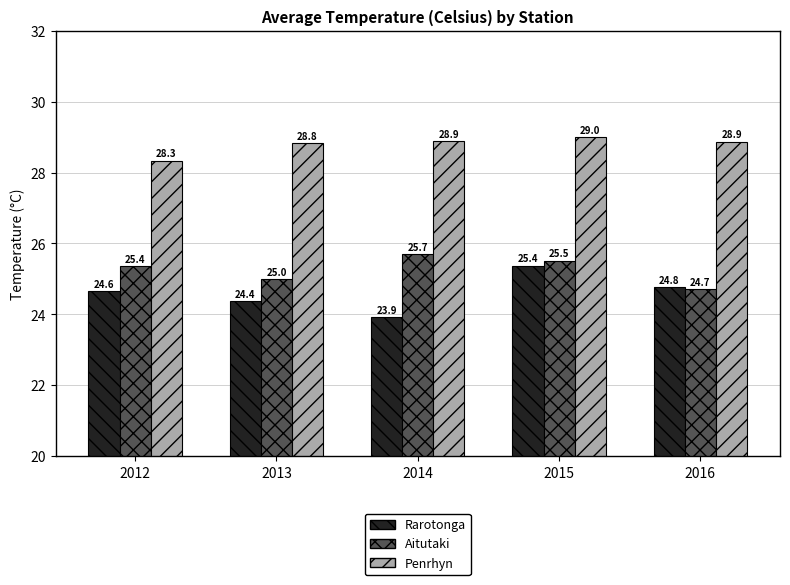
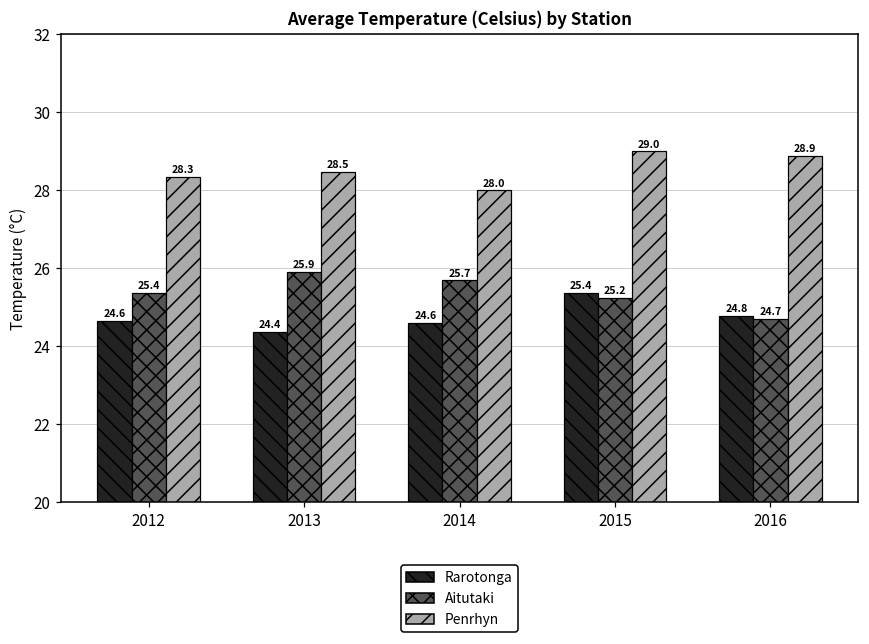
Aitutaki, 2013: 25.0 -> 25.9
Penrhyn, 2013: 28.8 -> 28.5
Rarotonga, 2014: 23.9 -> 24.6
Penrhyn, 2014: 28.9 -> 28.0
Aitutaki, 2015: 25.5 -> 25.2
